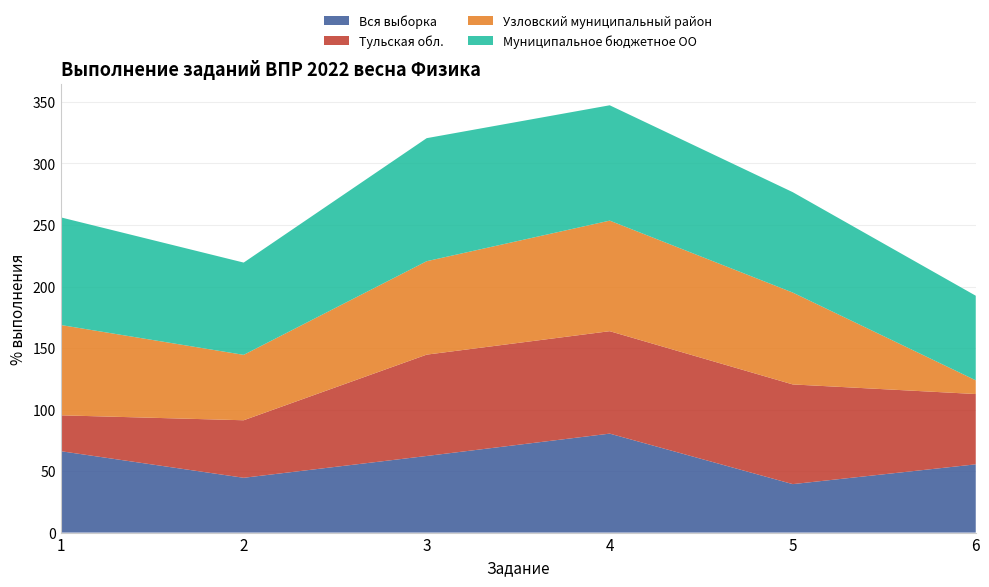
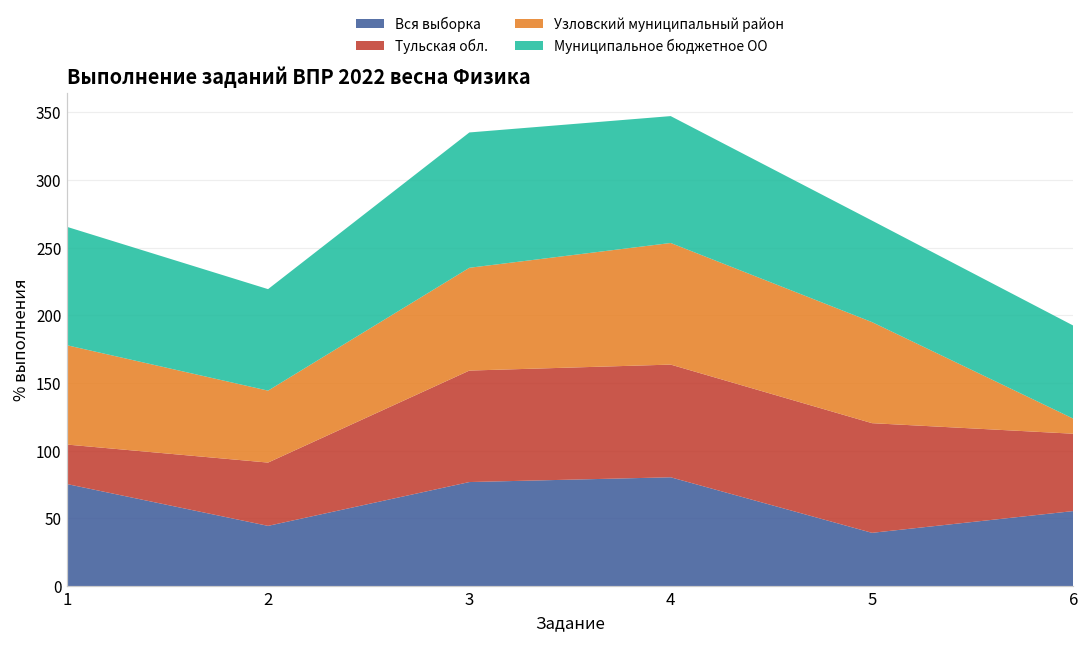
Вся выборка, 1: 66 -> 75
Вся выборка, 3: 62 -> 77
Муниципальное бюджетное ОО, 5: 82 -> 75
